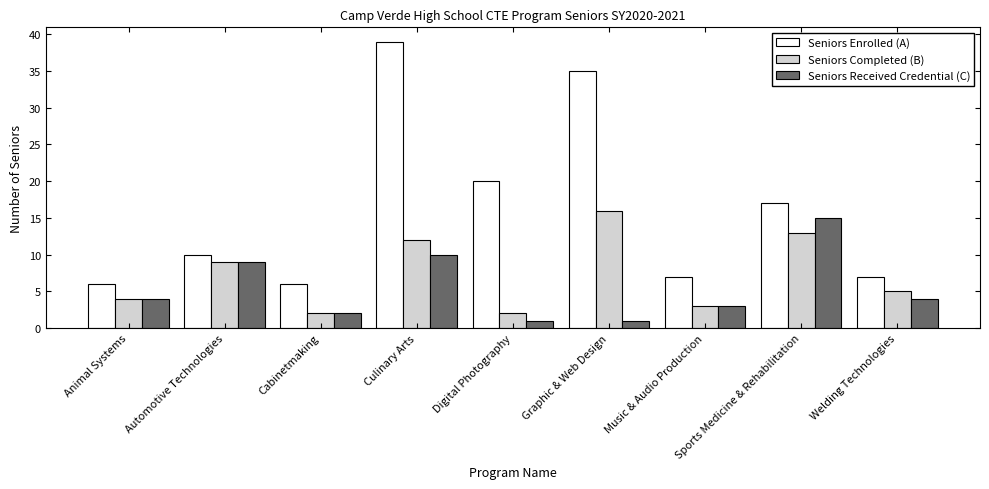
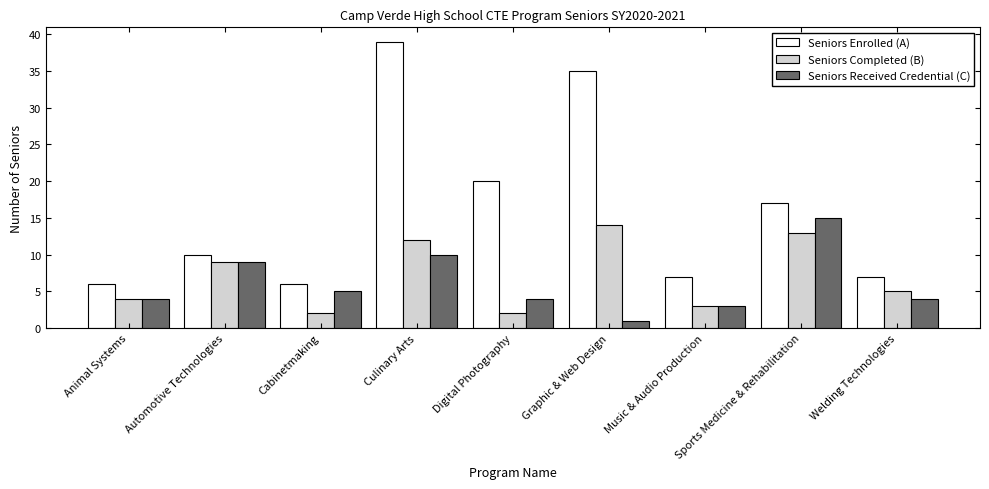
Seniors Received Credential (C), Cabinetmaking: 2 -> 5
Seniors Received Credential (C), Digital Photography: 1 -> 4
Seniors Completed (B), Graphic & Web Design: 16 -> 14
